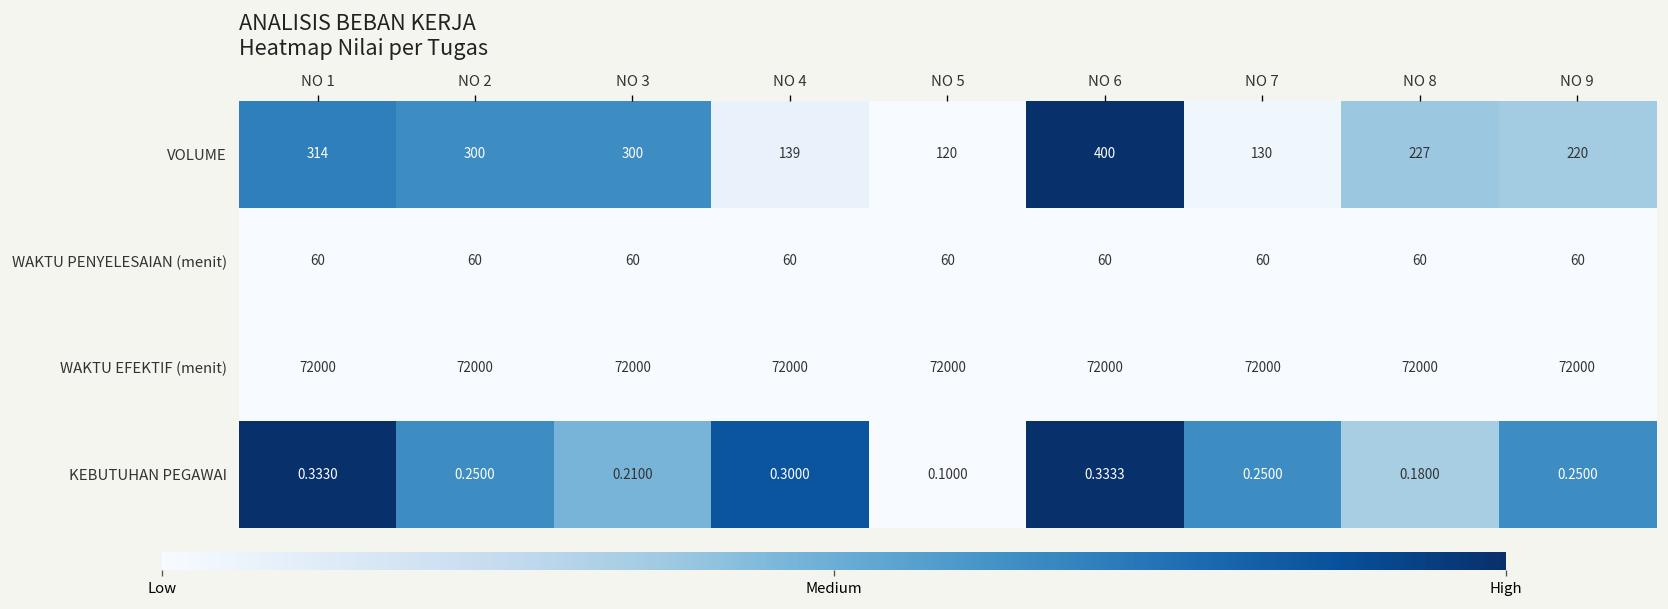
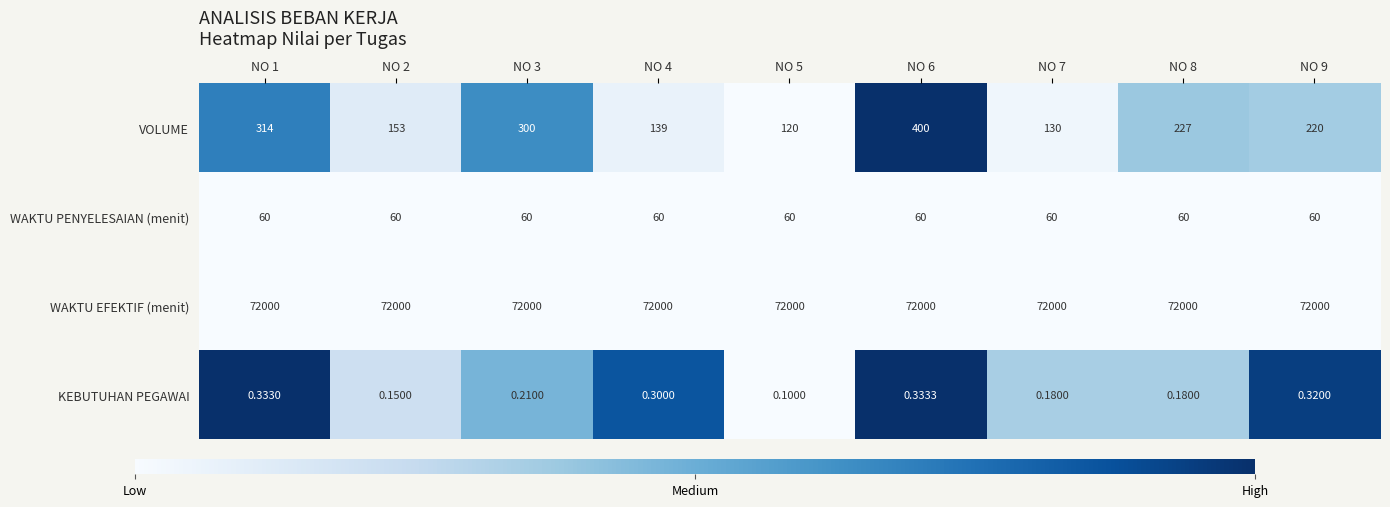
VOLUME, NO 2: 300 -> 153
KEBUTUHAN PEGAWAI, NO 2: 0.2500 -> 0.1500
KEBUTUHAN PEGAWAI, NO 7: 0.2500 -> 0.1800
KEBUTUHAN PEGAWAI, NO 9: 0.2500 -> 0.3200
